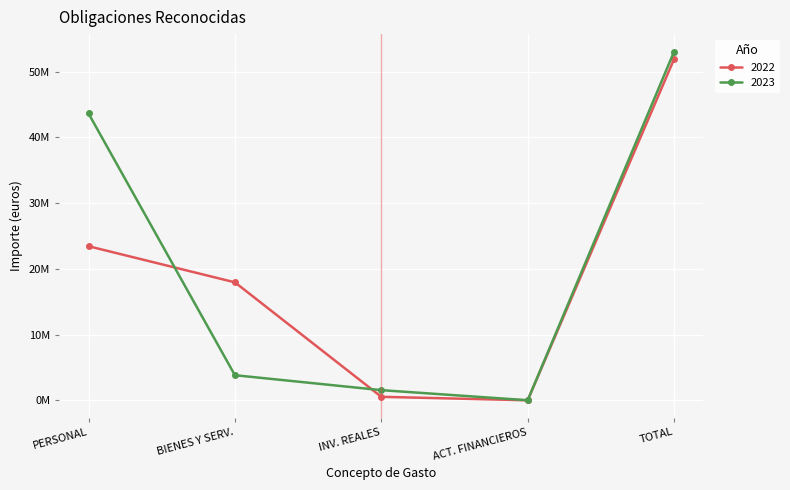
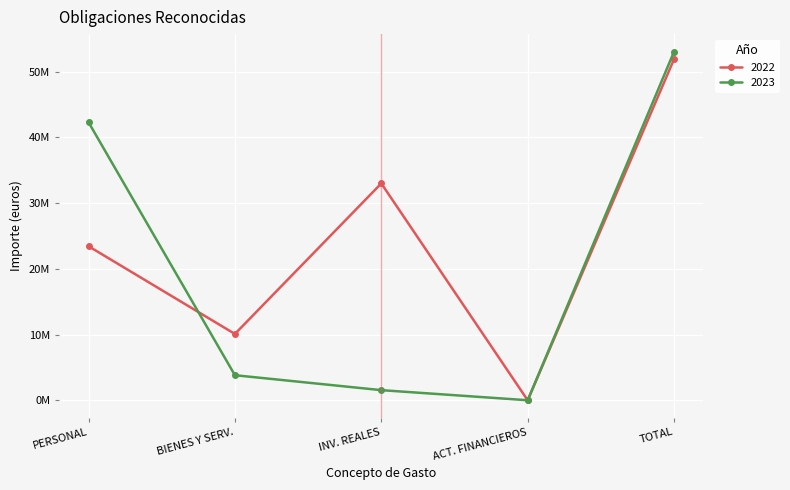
2023, PERSONAL: 44000000 -> 42000000
2022, BIENES Y SERV.: 18000000 -> 10000000
2022, INV. REALES: 1000000 -> 33000000
